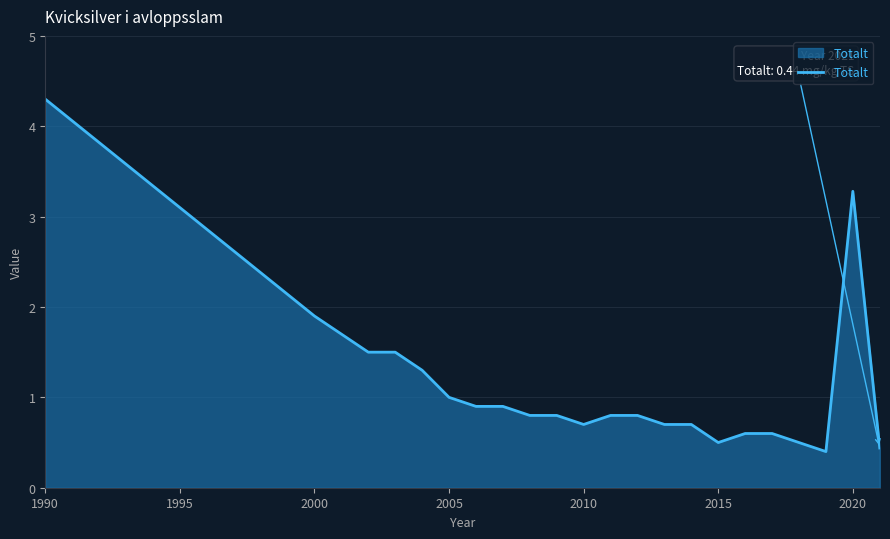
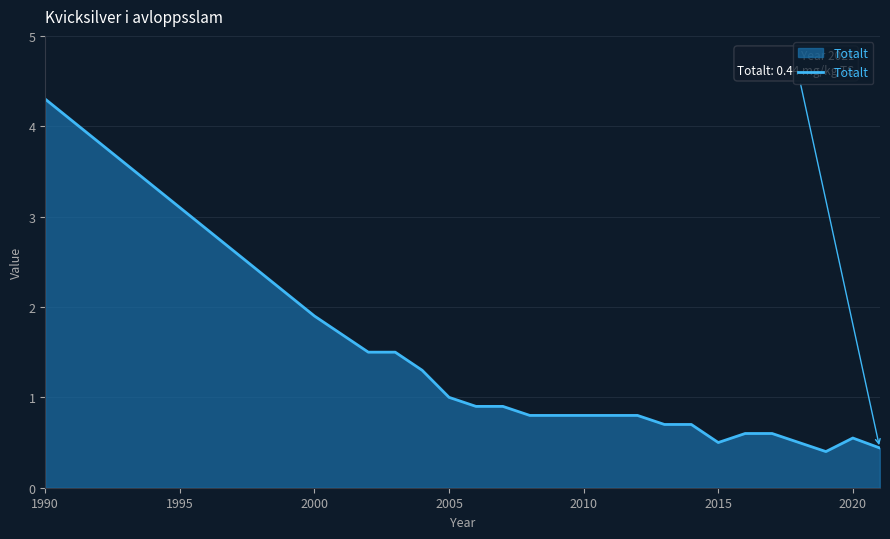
2010: 0.7 -> 0.8
2020: 3.3 -> 0.6
